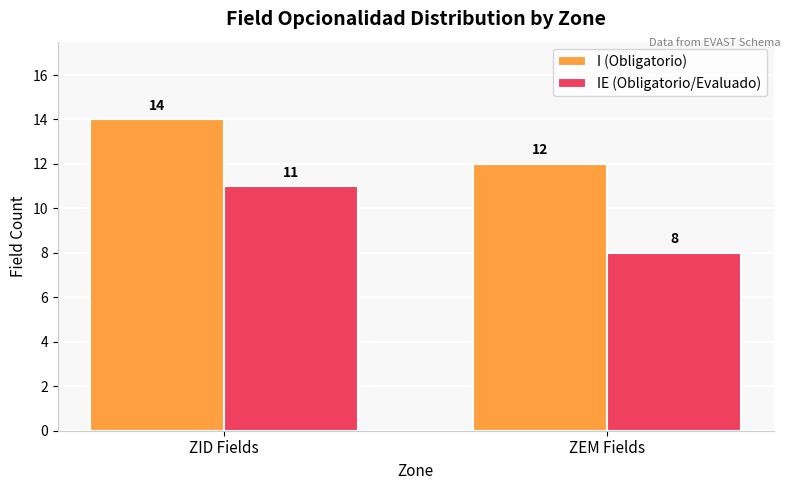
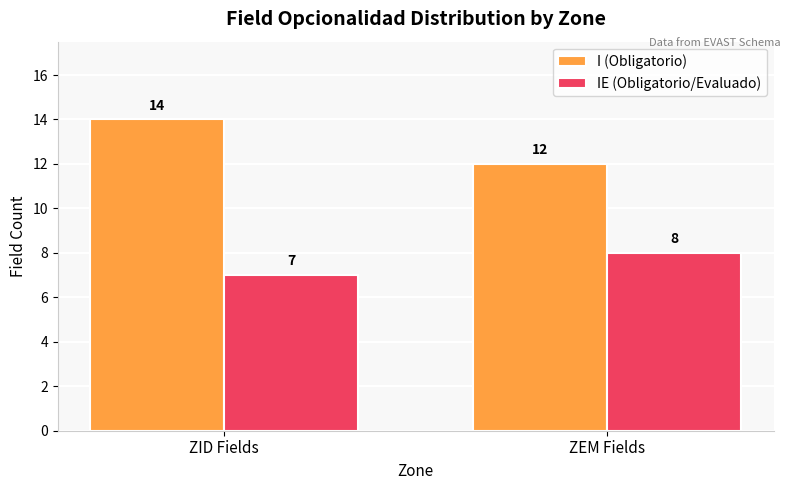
IE (Obligatorio/Evaluado), ZID Fields: 11 -> 7
